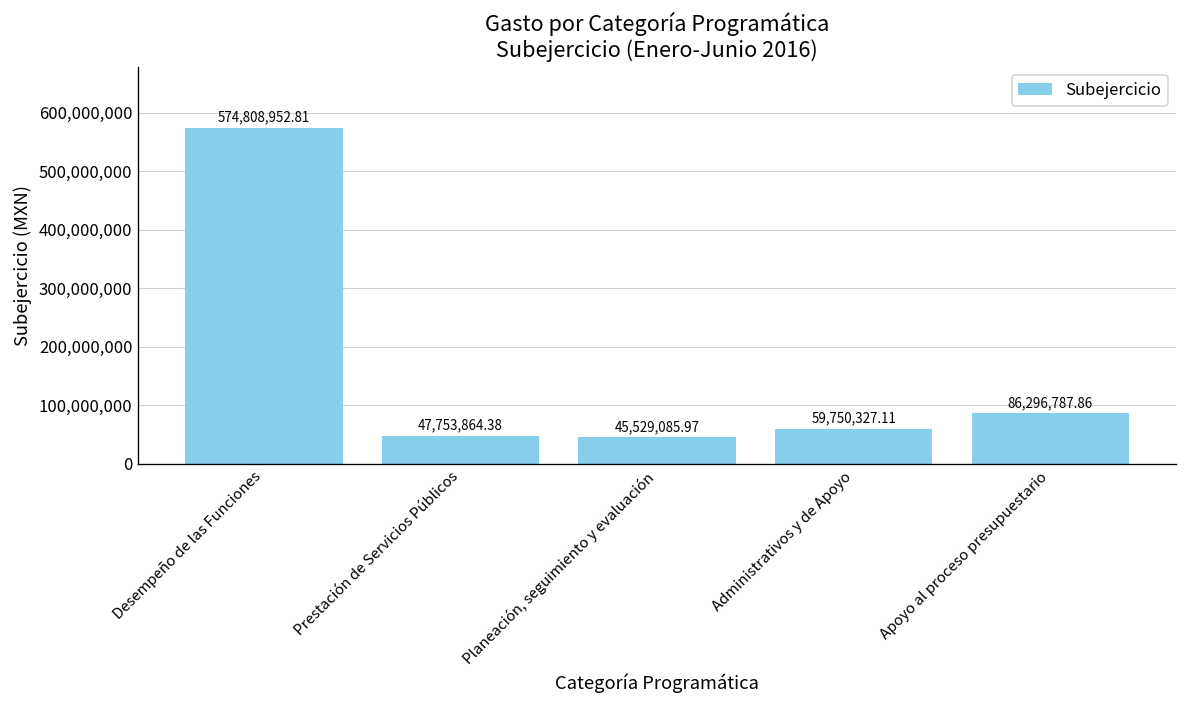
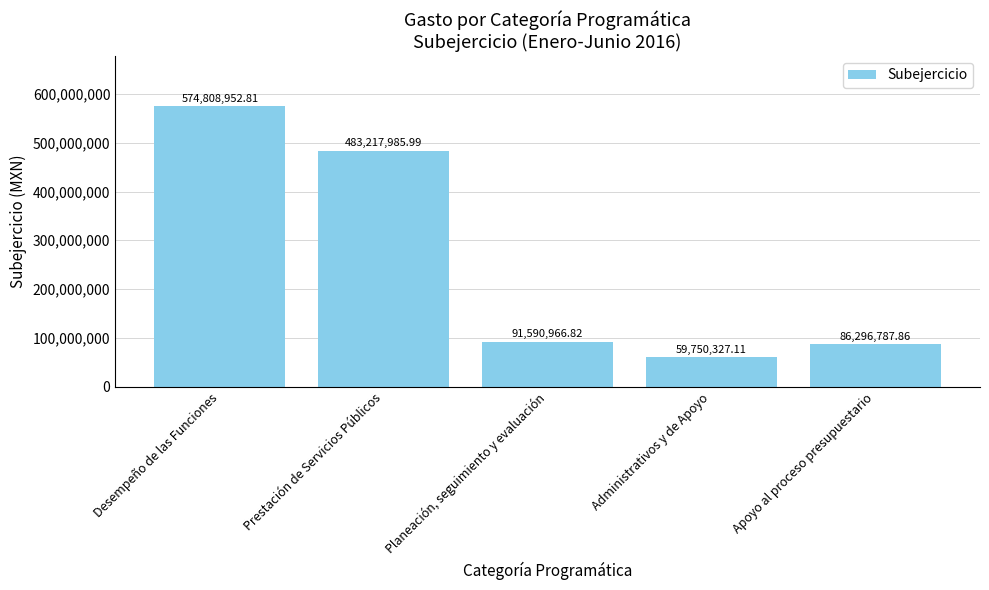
Prestación de Servicios Públicos: 47,753,864.38 -> 483,217,985.99
Planeación, seguimiento y evaluación: 45,529,085.97 -> 91,590,966.82
